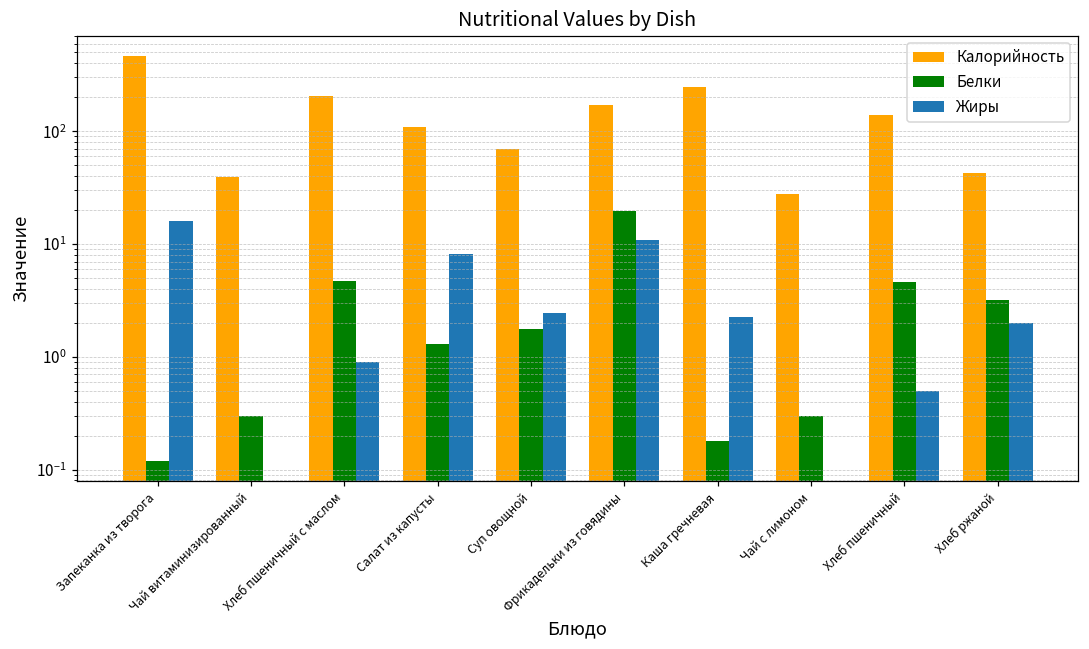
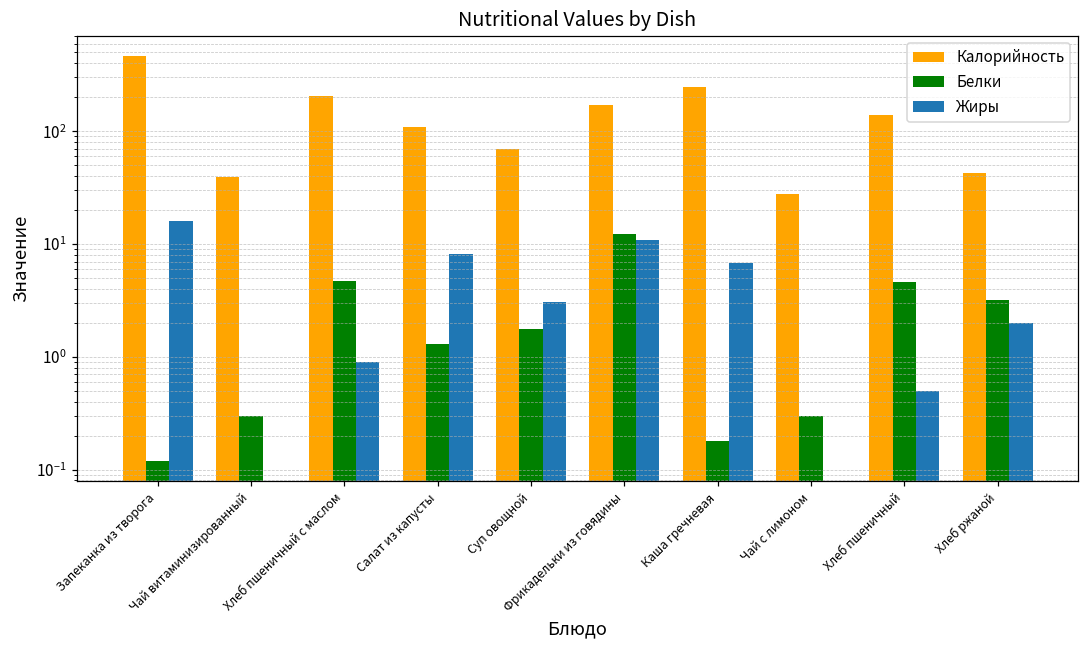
Жиры, Суп овощной: 2.4 -> 3.1
Белки, Фрикадельки из говядины: 20 -> 12
Жиры, Каша гречневая: 2.3 -> 7
